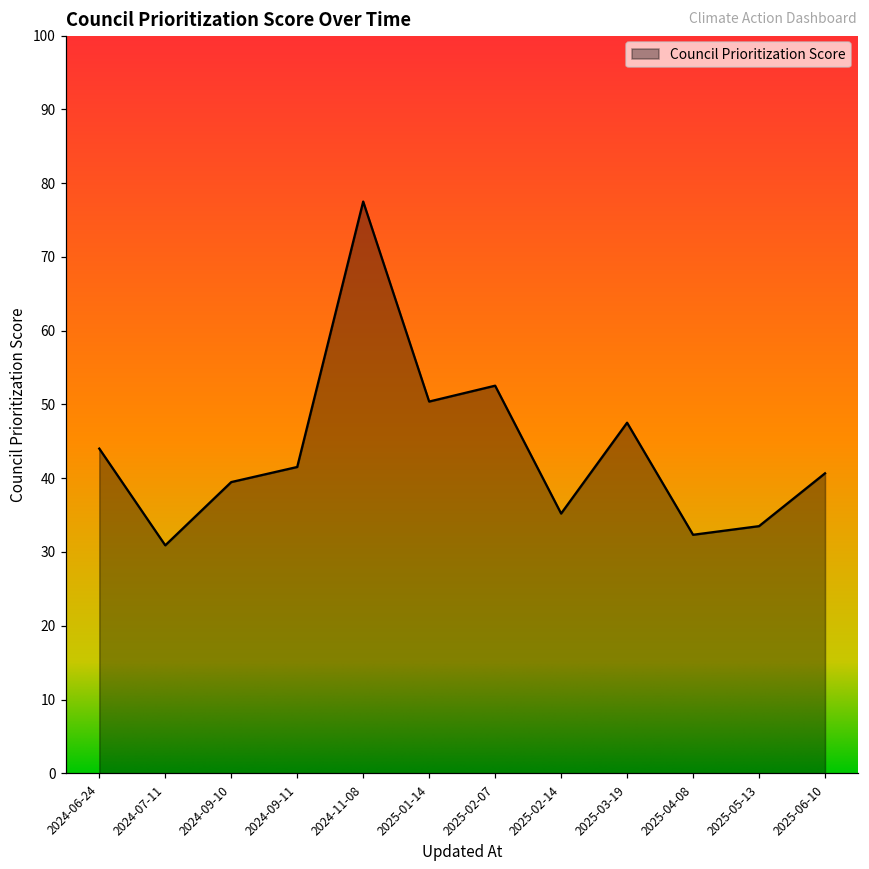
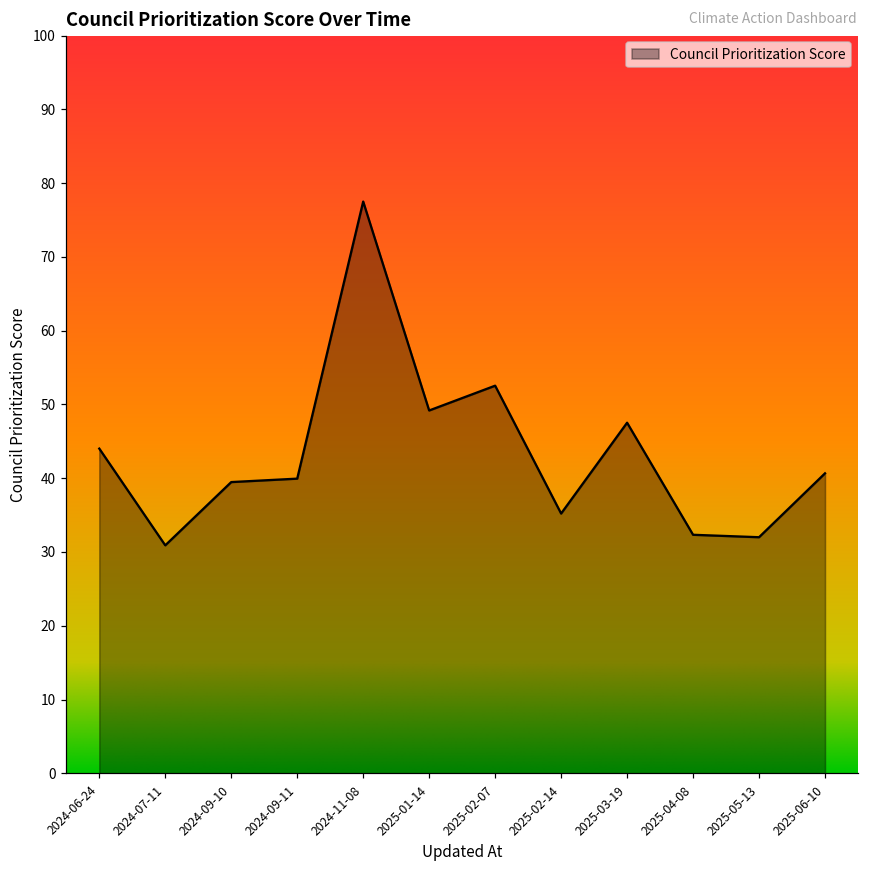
2024-09-11: 42 -> 40
2025-01-14: 50 -> 49
2025-05-13: 34 -> 32
